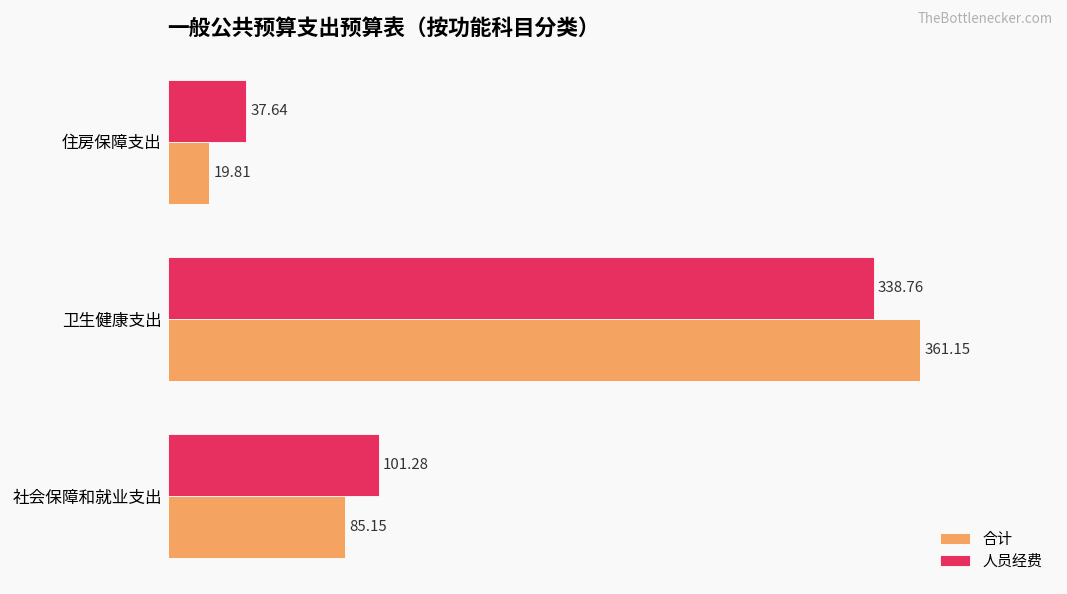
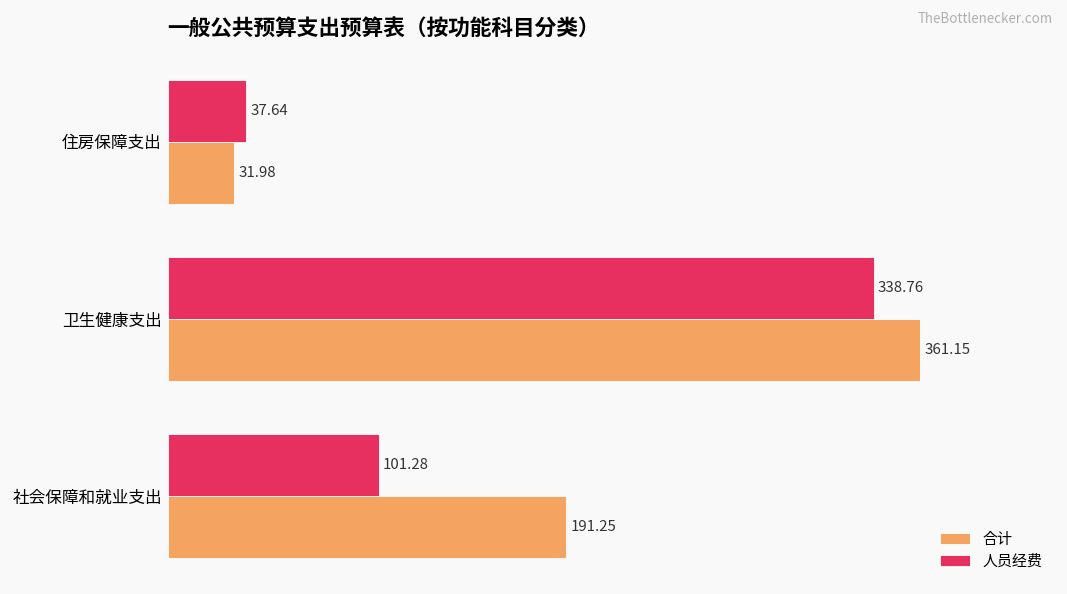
合计, 住房保障支出: 19.81 -> 31.98
合计, 社会保障和就业支出: 85.15 -> 191.25
